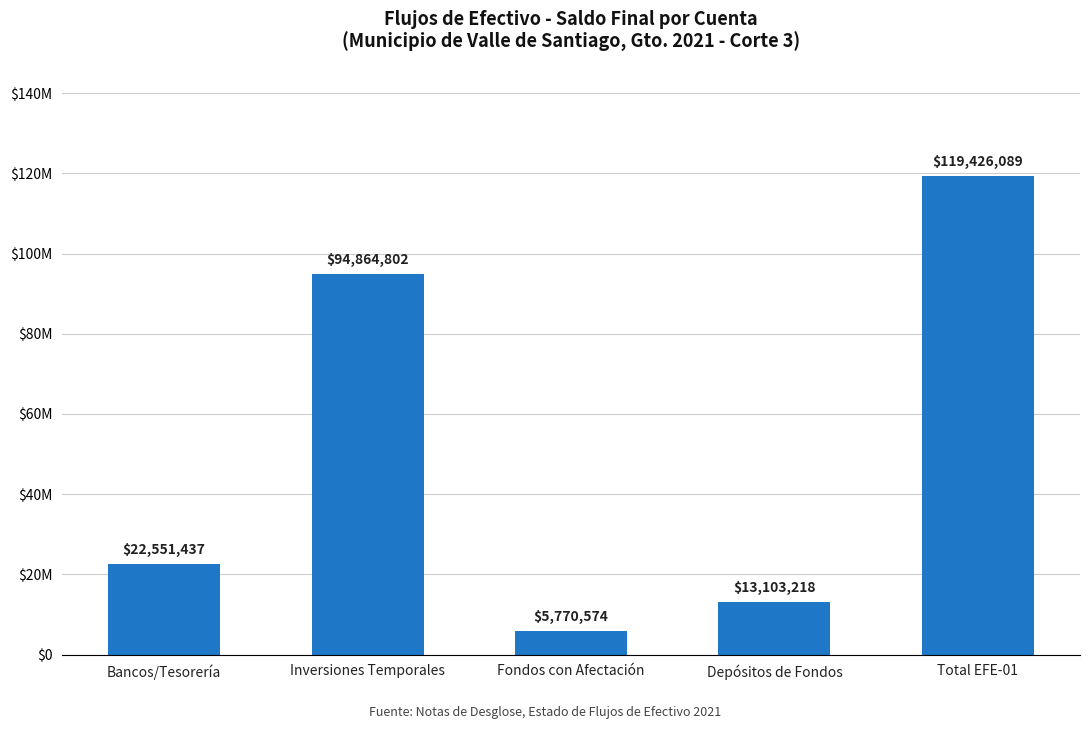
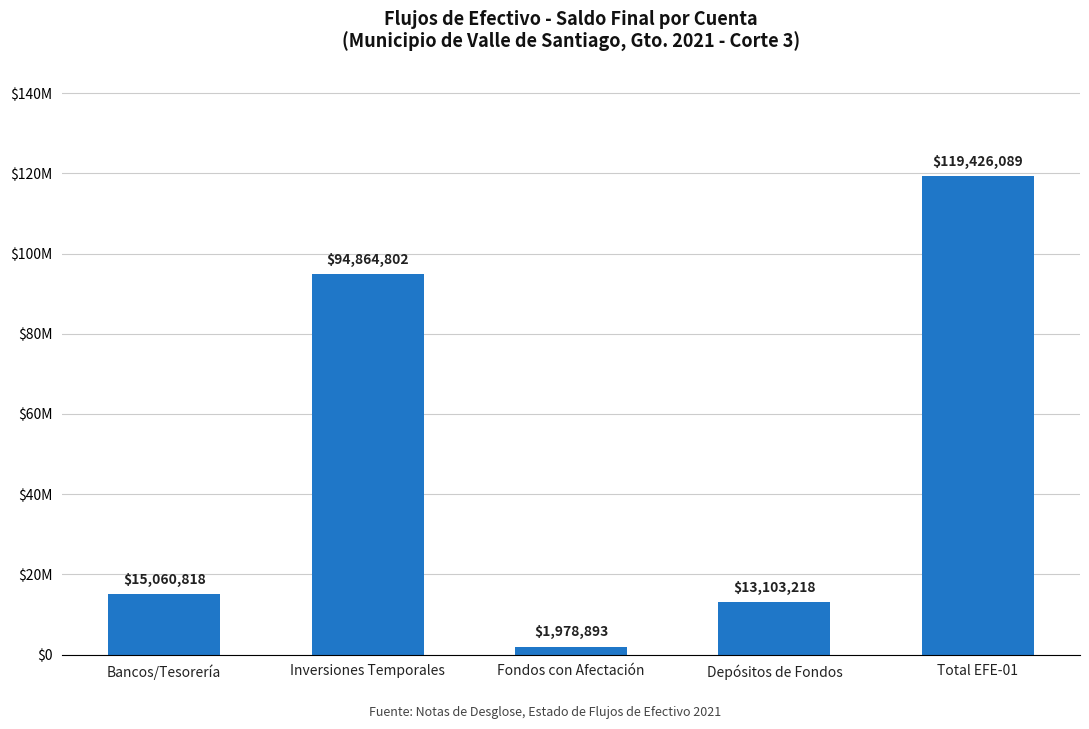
Bancos/Tesorería: $22,551,437 -> $15,060,818
Fondos con Afectación: $5,770,574 -> $1,978,893
